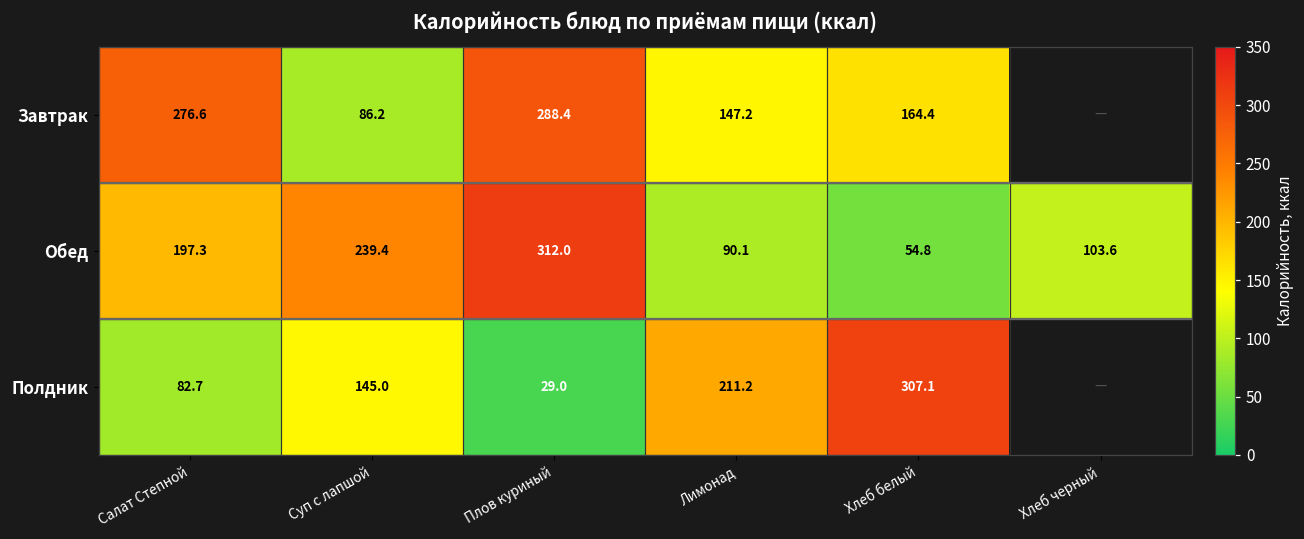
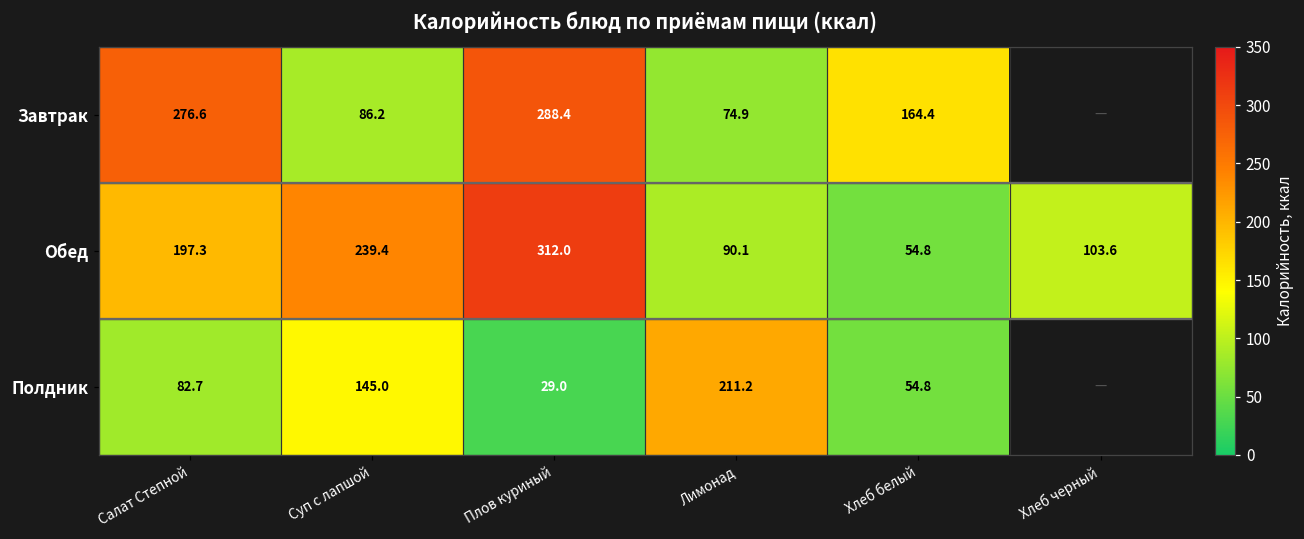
Завтрак, Лимонад: 147.2 -> 74.9
Полдник, Хлеб белый: 307.1 -> 54.8
